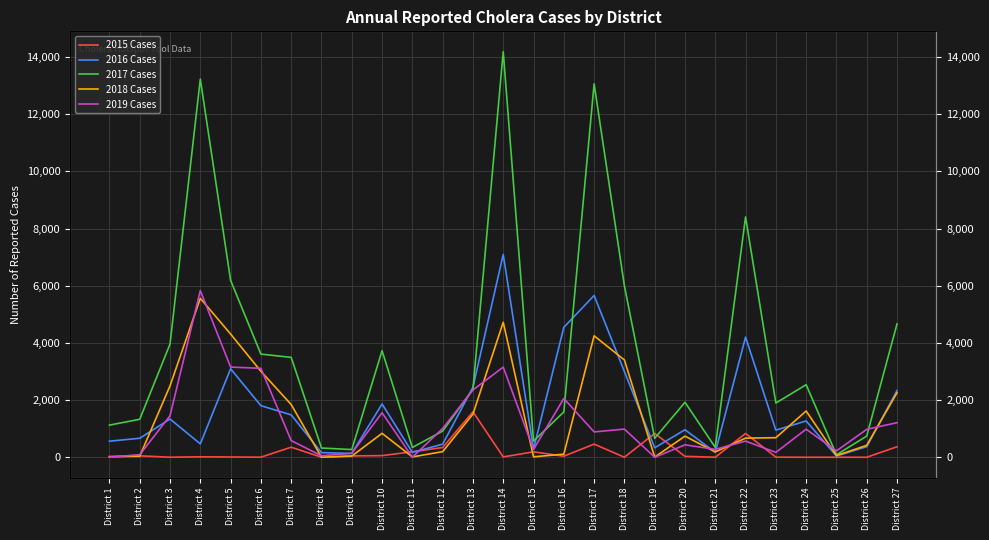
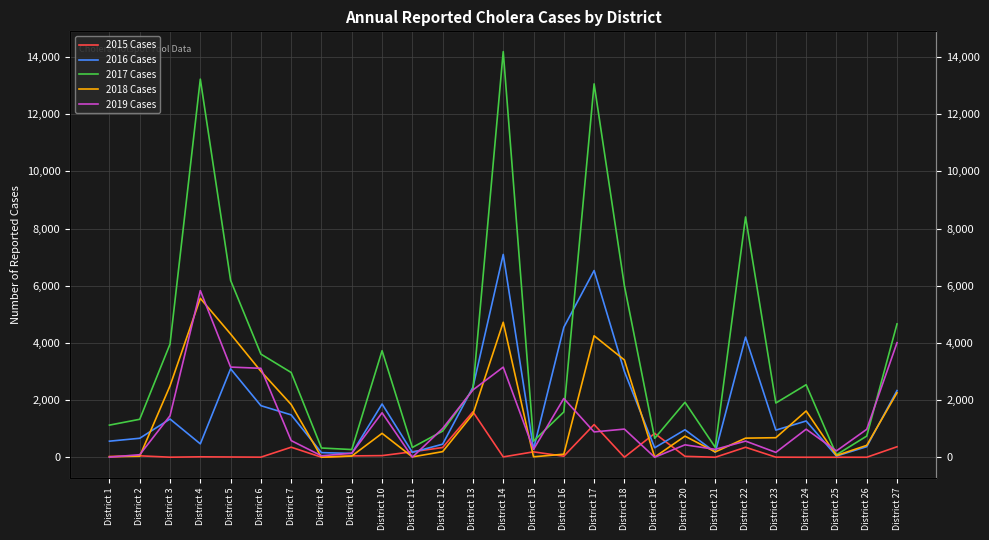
2017 Cases, District 7: 3,500 -> 3,000
2015 Cases, District 17: 500 -> 1,100
2016 Cases, District 17: 5,700 -> 6,500
2015 Cases, District 22: 800 -> 300
2019 Cases, District 27: 1,200 -> 4,000
